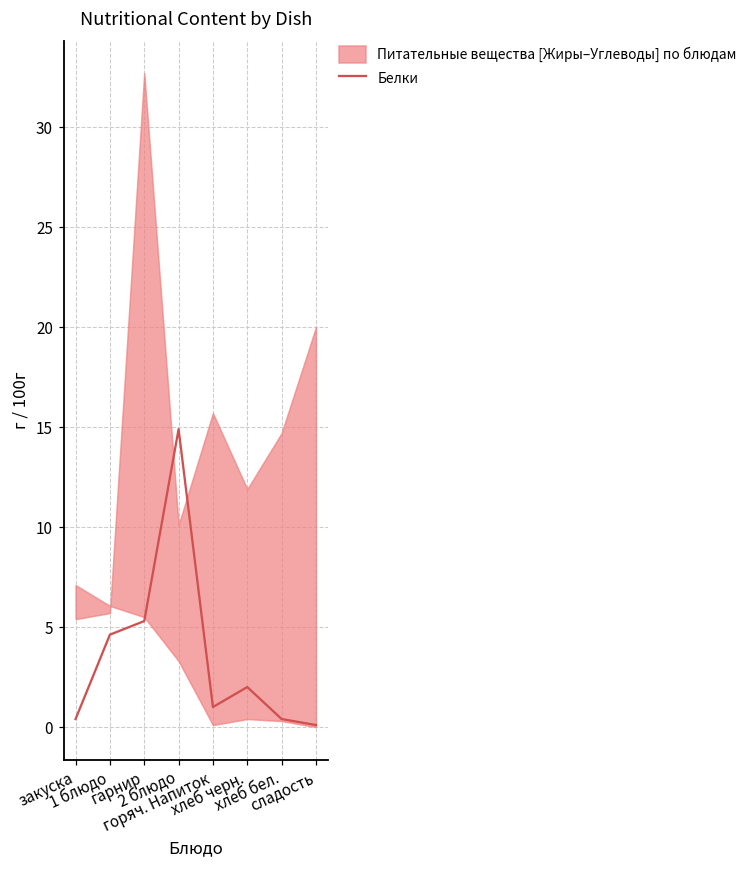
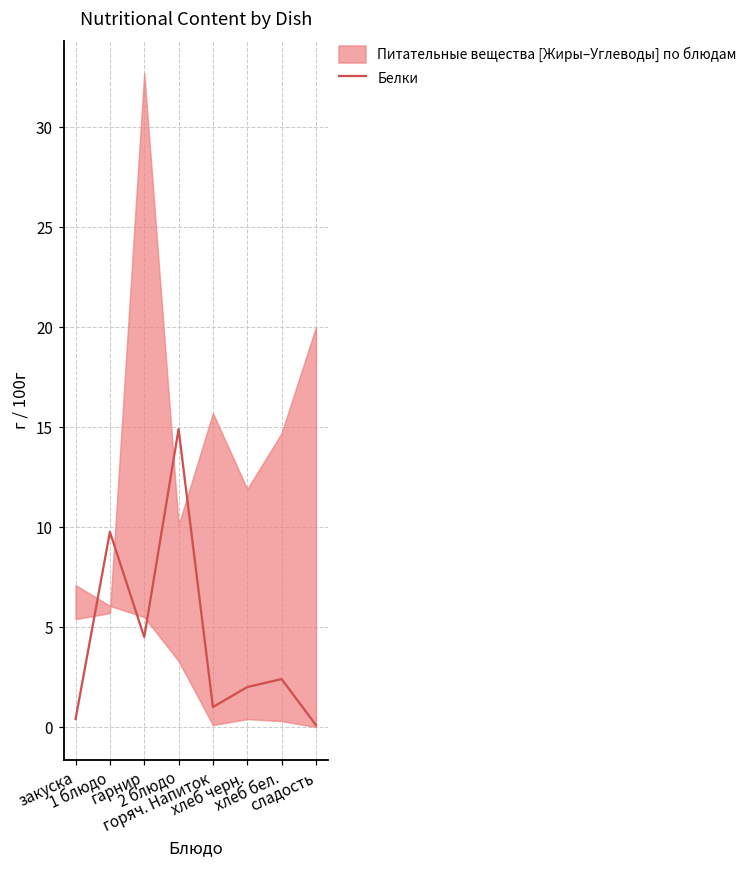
Белки, 1 блюдо: 4.6 -> 9.8
Белки, гарнир: 5.3 -> 4.5
Белки, хлеб бел.: 0.4 -> 2.4
